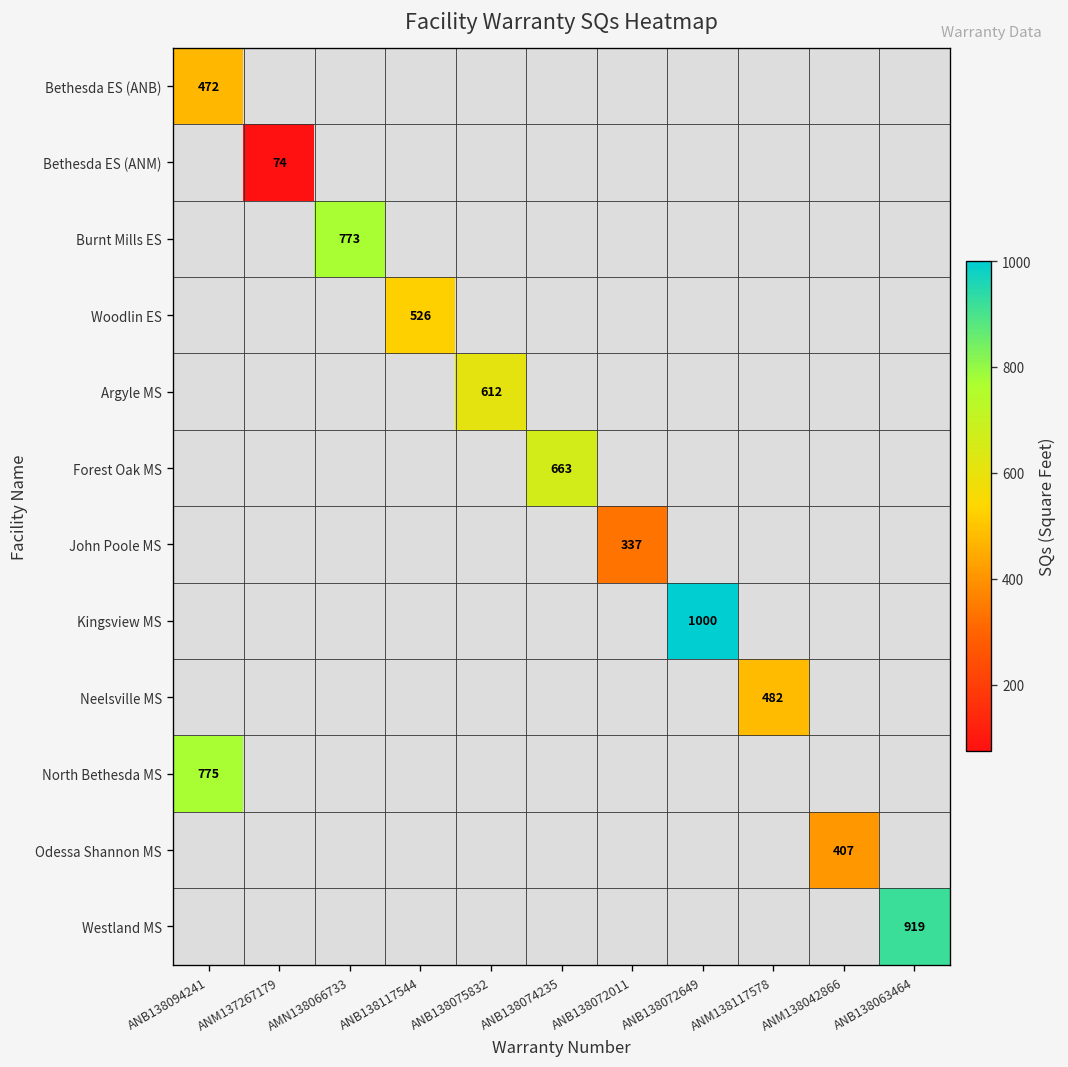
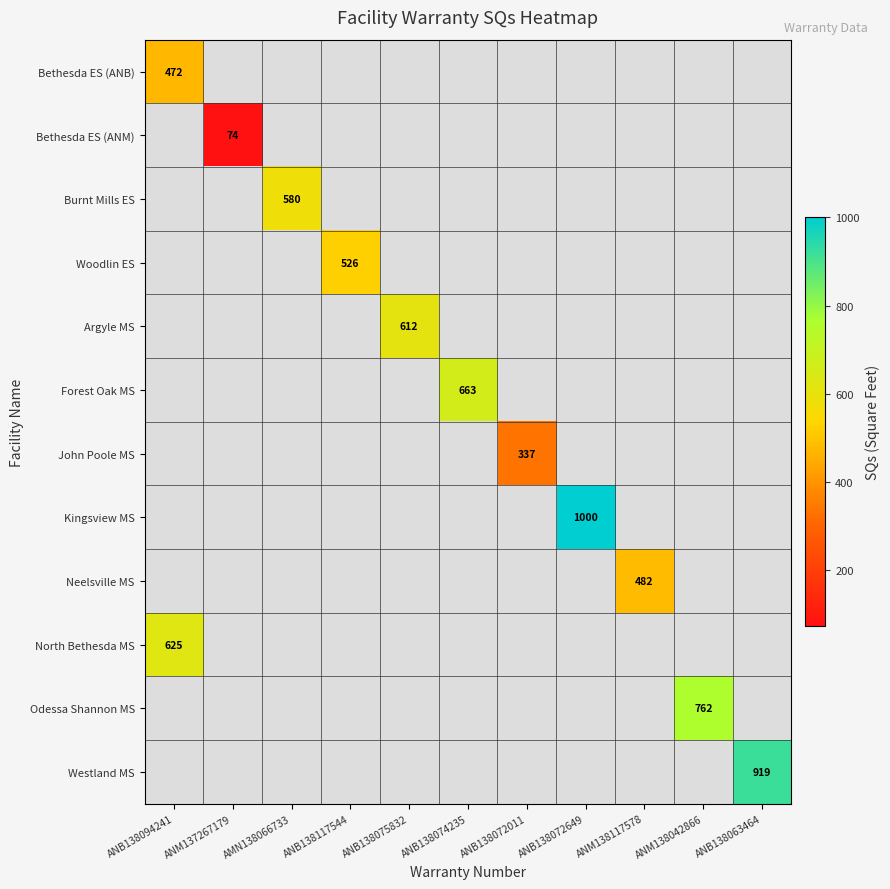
Burnt Mills ES, AMN138066733: 773 -> 580
North Bethesda MS, ANB138094241: 775 -> 625
Odessa Shannon MS, ANM138042866: 407 -> 762
